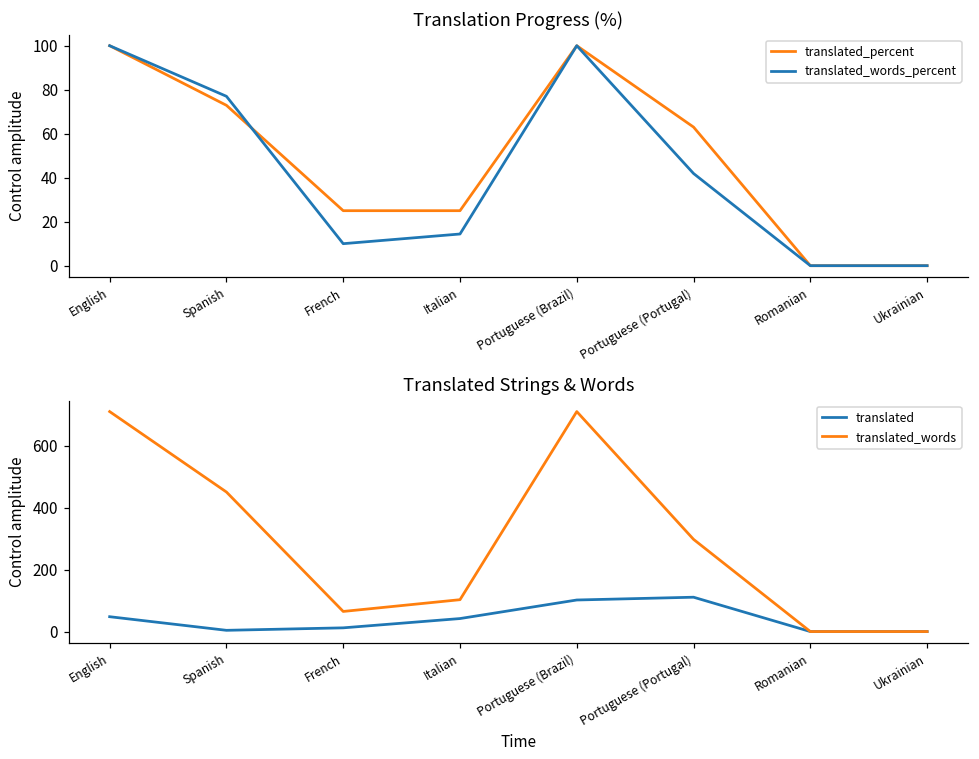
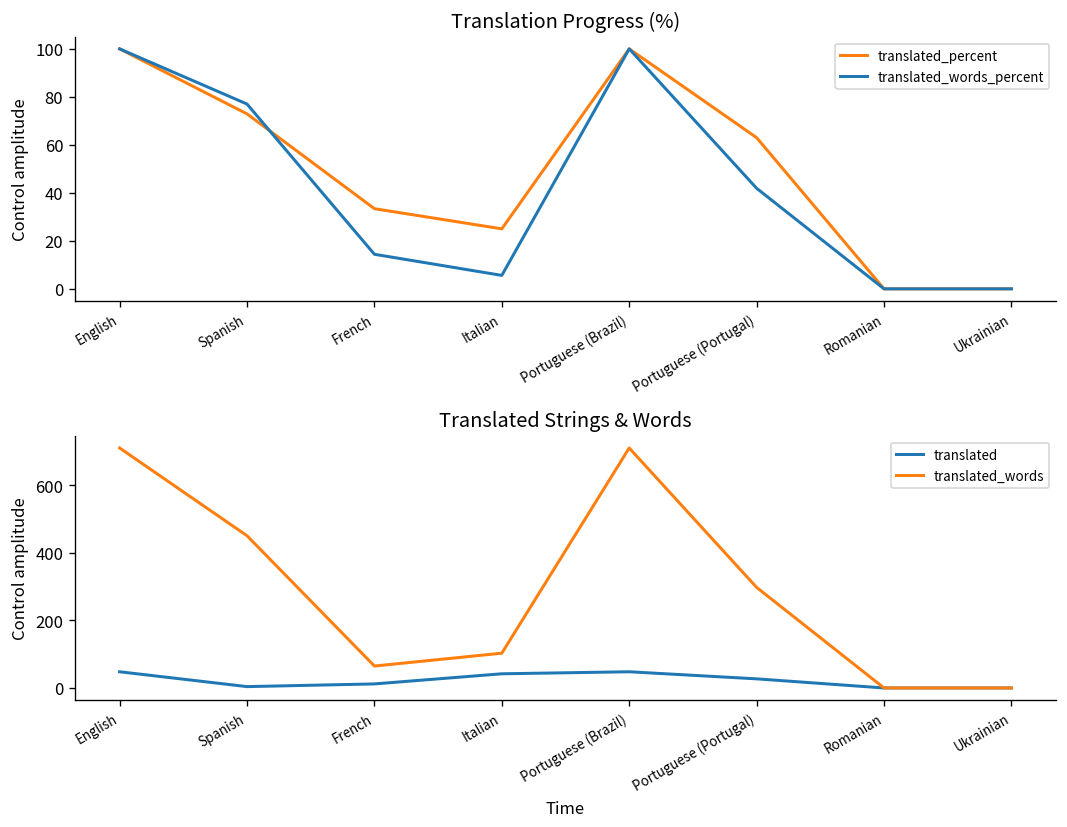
Translation Progress (%), translated_percent, French: 25 -> 33
Translation Progress (%), translated_words_percent, French: 10 -> 14
Translation Progress (%), translated_words_percent, Italian: 14 -> 6
Translated Strings & Words, translated, Portuguese (Brazil): 100 -> 50
Translated Strings & Words, translated, Portuguese (Portugal): 110 -> 30
